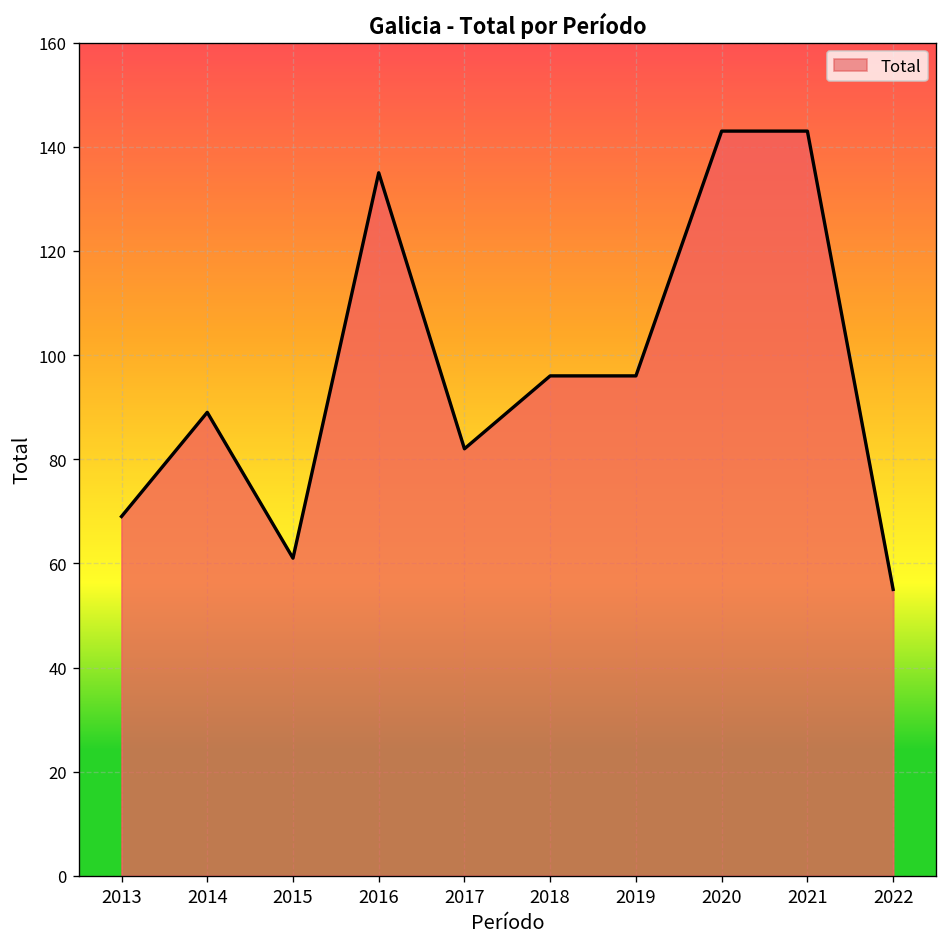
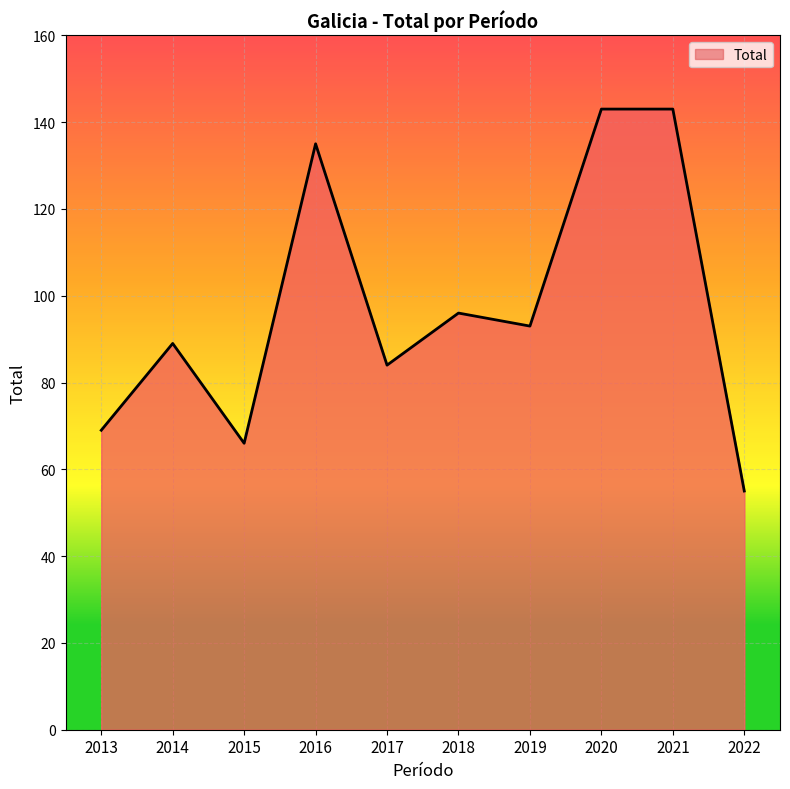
2015: 61 -> 66
2017: 82 -> 84
2019: 96 -> 93
